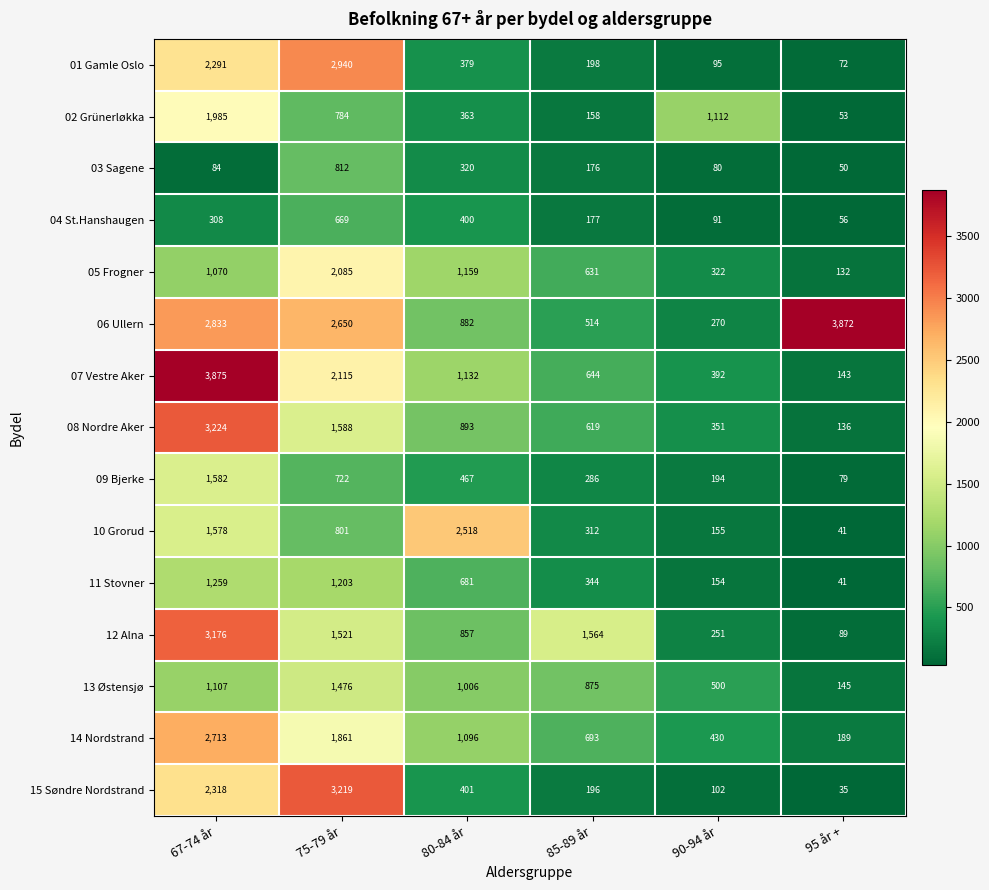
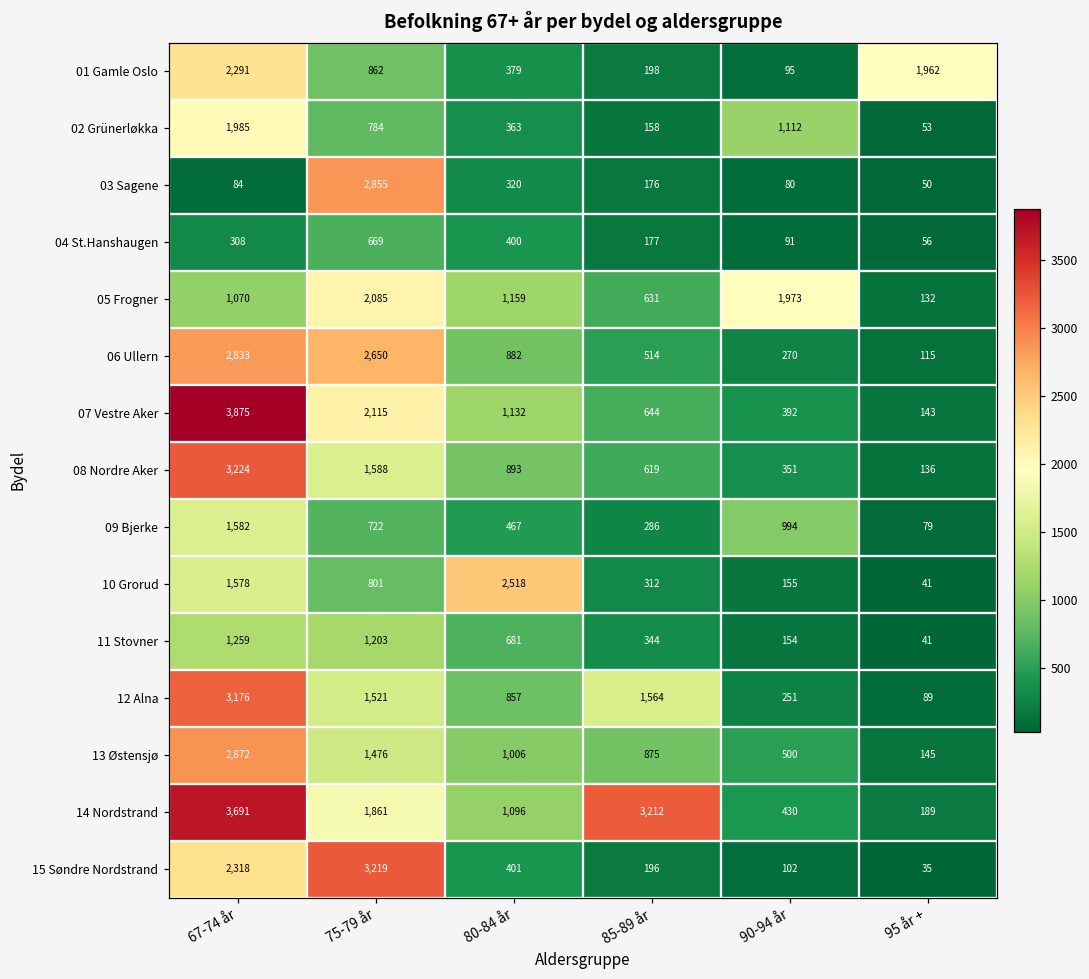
01 Gamle Oslo, 75-79 år: 2,940 -> 862
01 Gamle Oslo, 95 år +: 72 -> 1,962
03 Sagene, 75-79 år: 812 -> 2,855
05 Frogner, 90-94 år: 322 -> 1,973
06 Ullern, 95 år +: 3,872 -> 115
09 Bjerke, 90-94 år: 194 -> 994
13 Østensjø, 67-74 år: 1,107 -> 2,872
14 Nordstrand, 67-74 år: 2,713 -> 3,691
14 Nordstrand, 85-89 år: 693 -> 3,212
